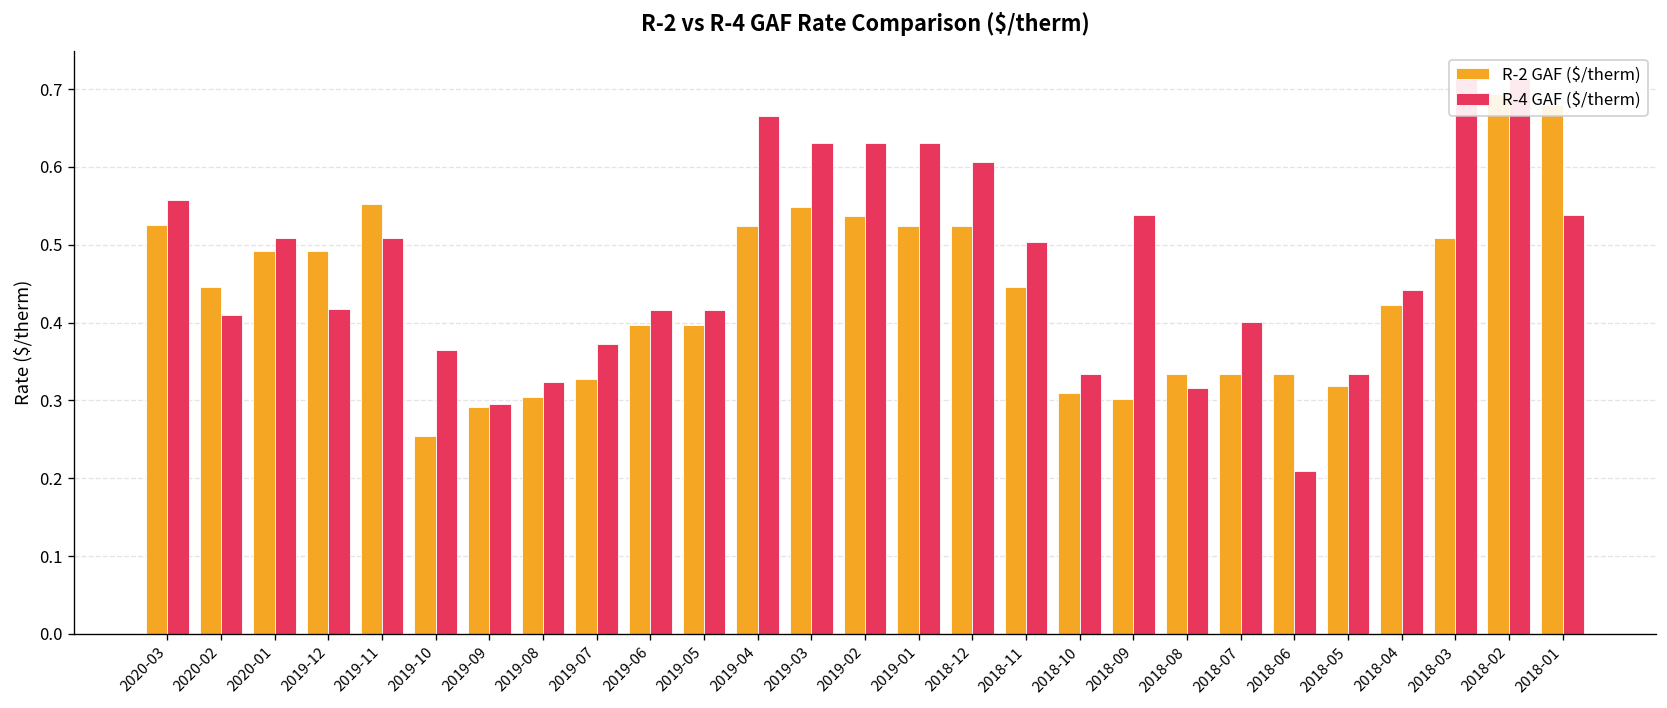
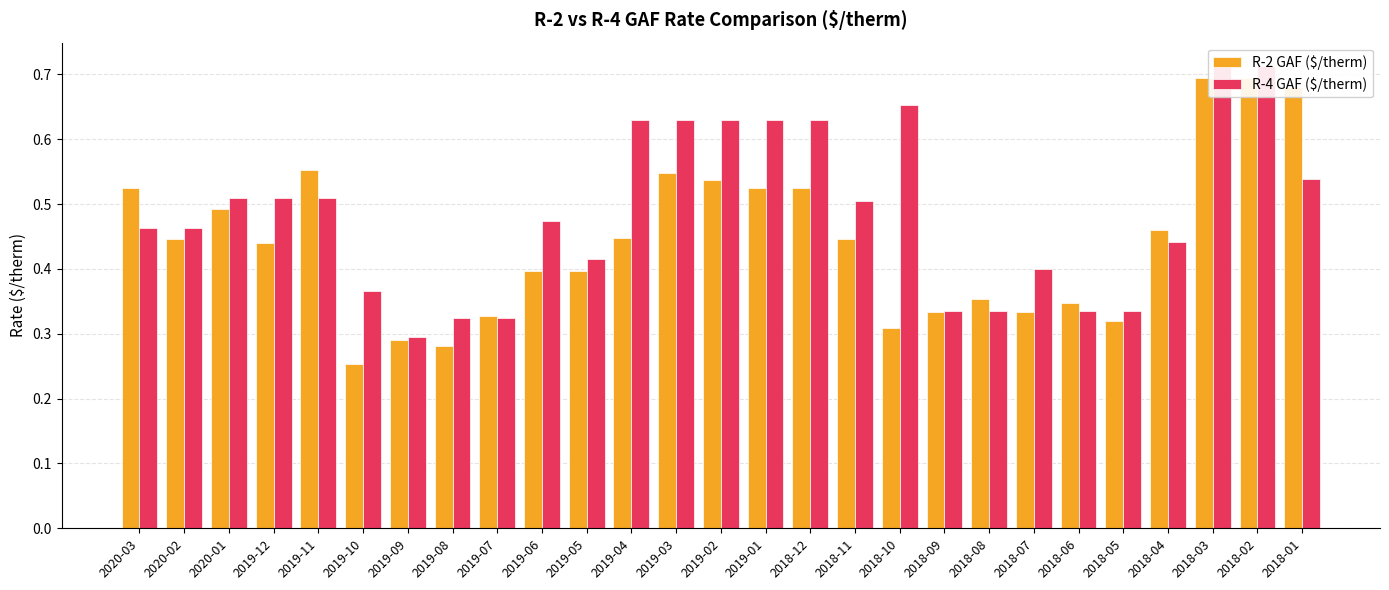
R-4 GAF ($/therm), 2020-03: 0.56 -> 0.46
R-4 GAF ($/therm), 2020-02: 0.41 -> 0.46
R-2 GAF ($/therm), 2019-12: 0.49 -> 0.44
R-4 GAF ($/therm), 2019-12: 0.42 -> 0.51
R-2 GAF ($/therm), 2019-08: 0.31 -> 0.28
R-4 GAF ($/therm), 2019-07: 0.37 -> 0.32
R-4 GAF ($/therm), 2019-06: 0.42 -> 0.47
R-2 GAF ($/therm), 2019-04: 0.52 -> 0.45
R-4 GAF ($/therm), 2019-04: 0.67 -> 0.63
R-4 GAF ($/therm), 2018-12: 0.61 -> 0.63
R-4 GAF ($/therm), 2018-10: 0.33 -> 0.65
R-2 GAF ($/therm), 2018-09: 0.30 -> 0.33
R-4 GAF ($/therm), 2018-09: 0.54 -> 0.33
R-2 GAF ($/therm), 2018-08: 0.33 -> 0.35
R-4 GAF ($/therm), 2018-08: 0.32 -> 0.33
R-2 GAF ($/therm), 2018-06: 0.33 -> 0.35
R-4 GAF ($/therm), 2018-06: 0.21 -> 0.33
R-2 GAF ($/therm), 2018-04: 0.42 -> 0.46
R-2 GAF ($/therm), 2018-03: 0.51 -> 0.69
